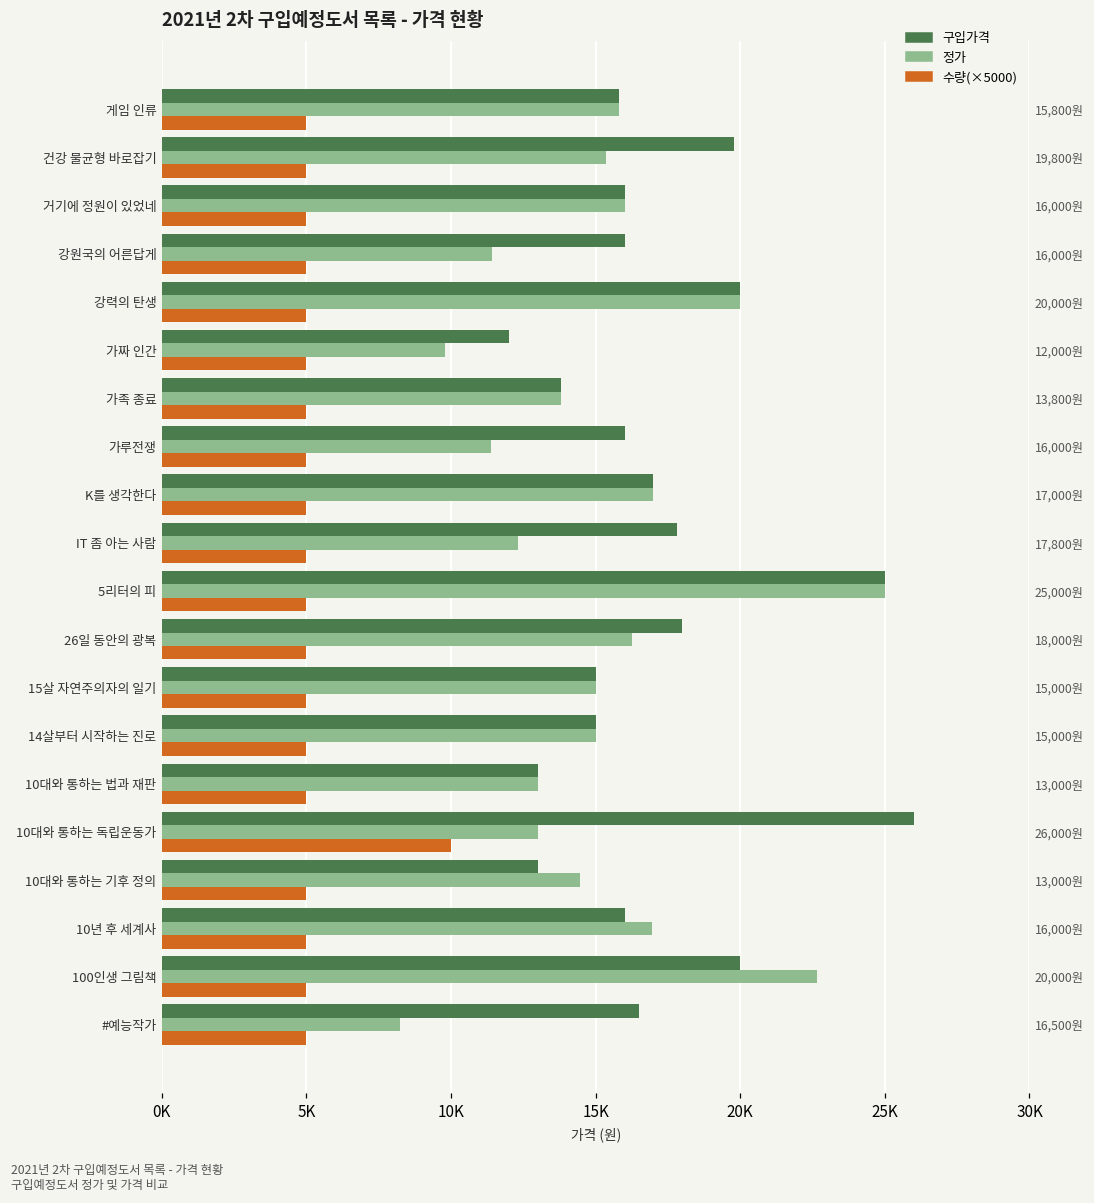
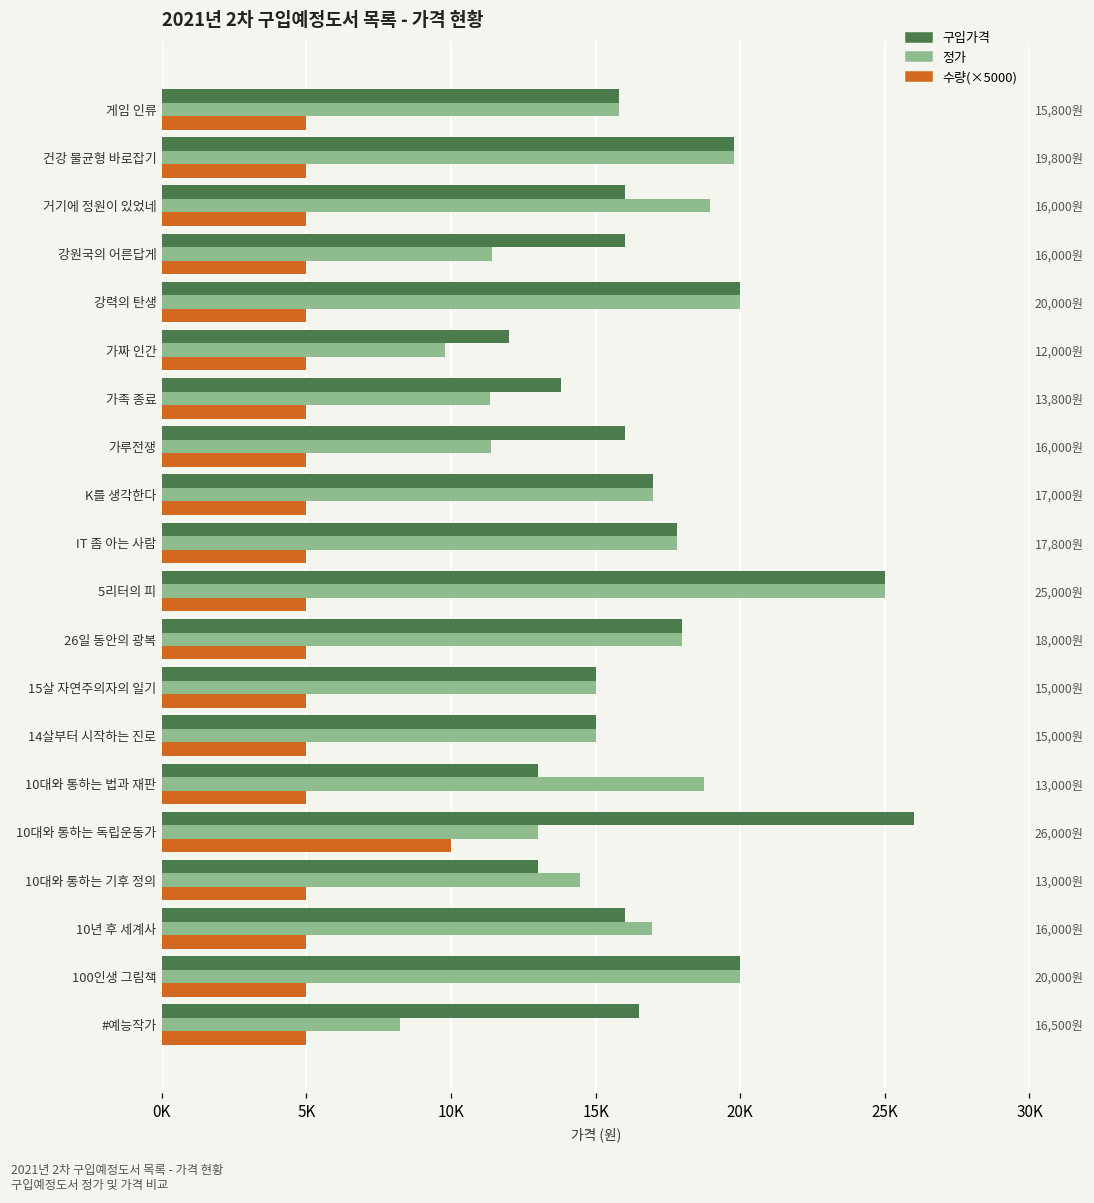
정가, 건강 불균형 바로잡기: 15400 -> 19800
정가, 거기에 정원이 있었네: 16000 -> 19000
정가, 가족 종료: 13800 -> 11300
정가, IT 좀 아는 사람: 12300 -> 17800
정가, 26일 동안의 광복: 16300 -> 18000
정가, 10대와 통하는 법과 재판: 13000 -> 18700
정가, 100인생 그림책: 22700 -> 20000
